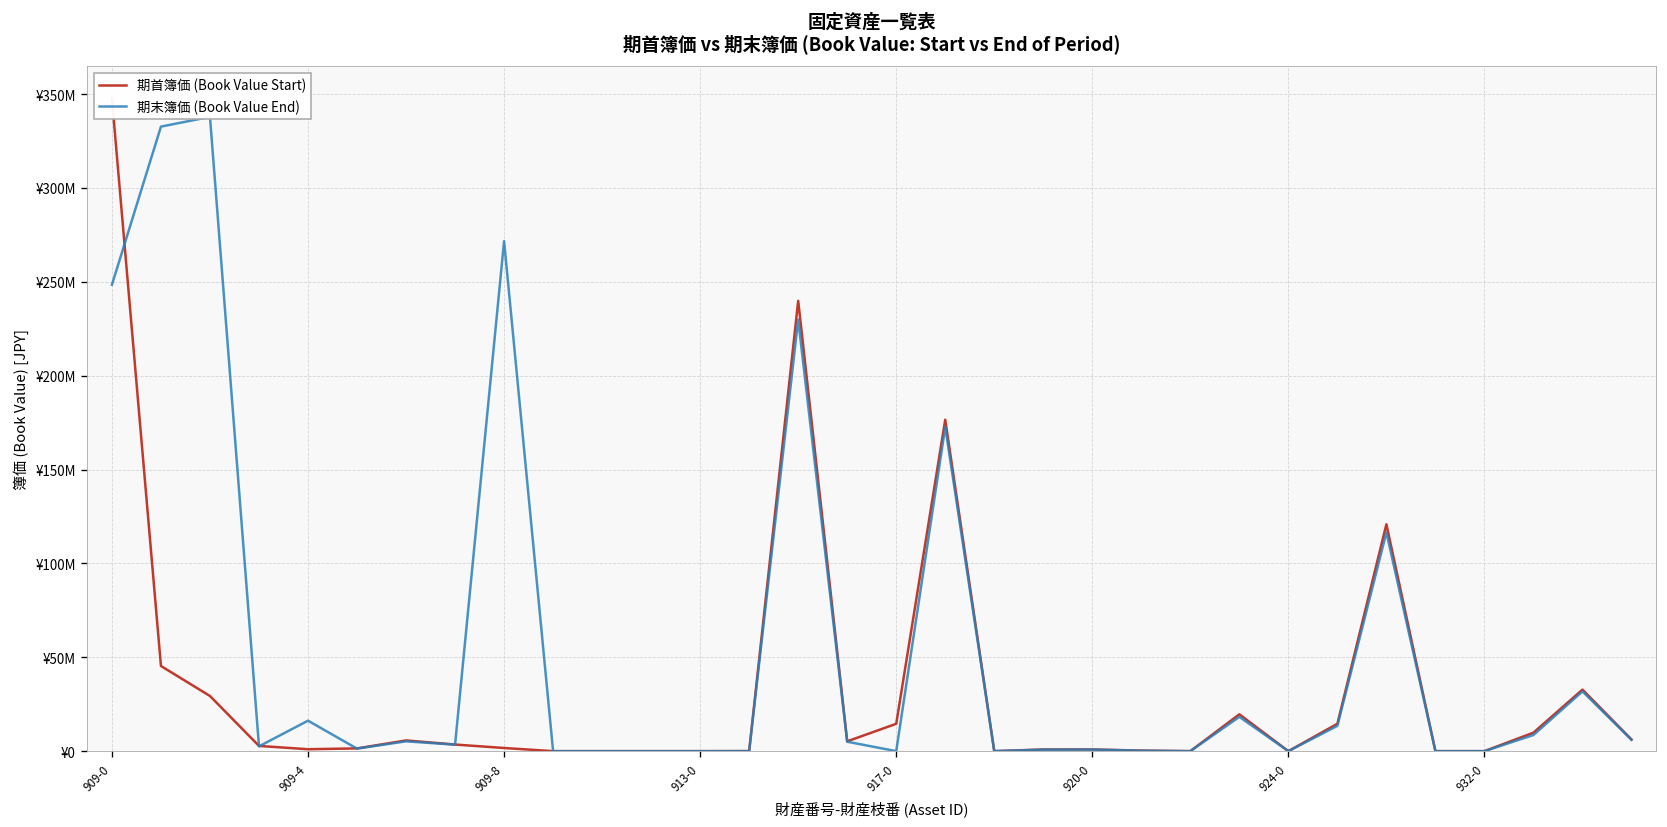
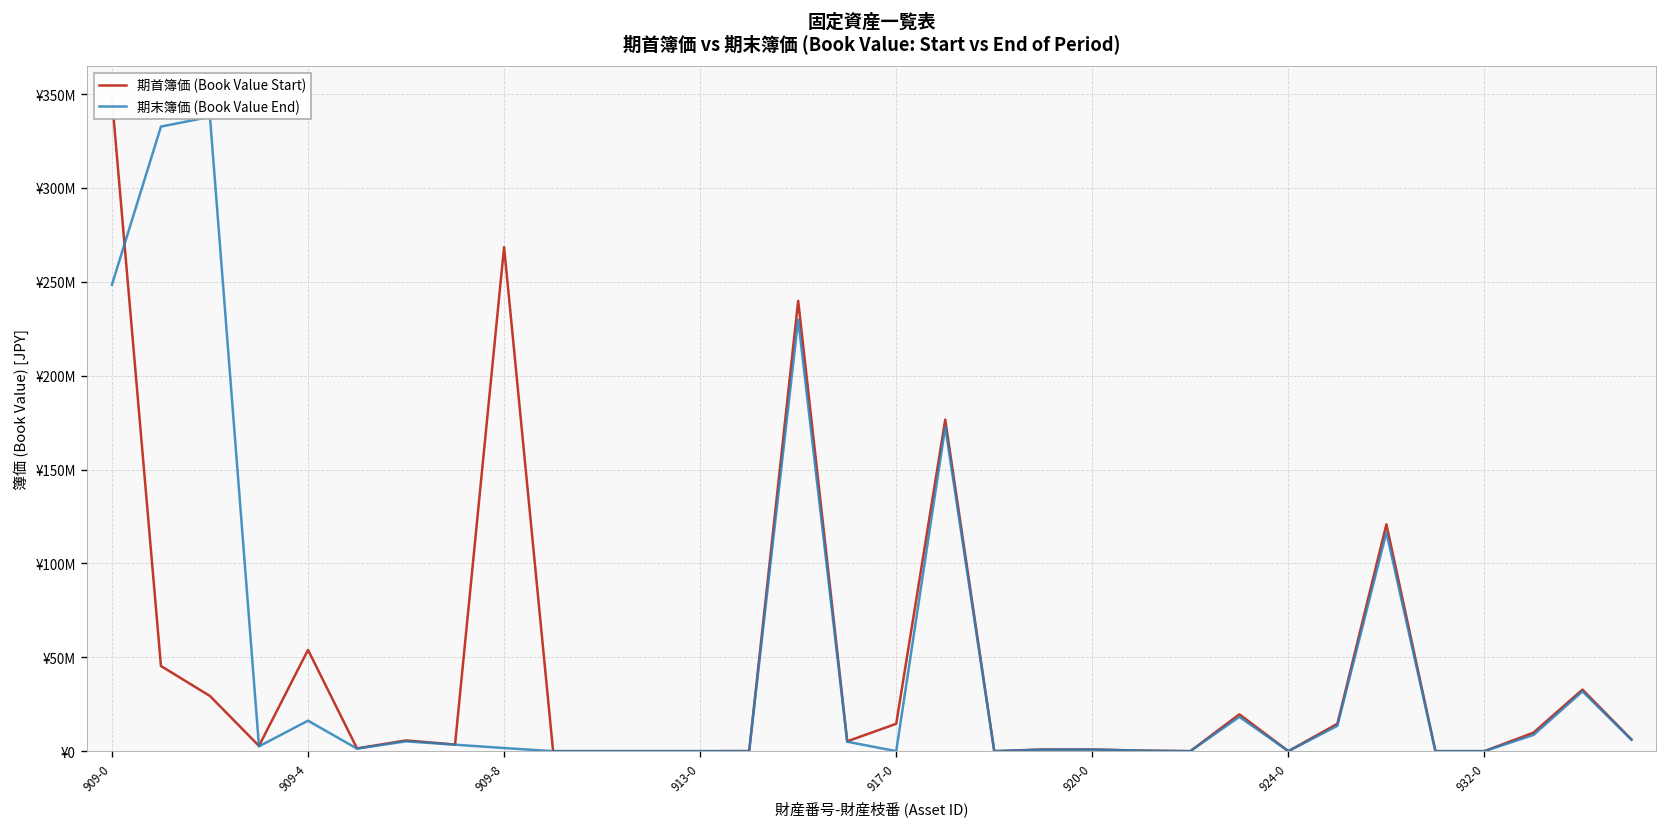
期首簿価 (Book Value Start), 909-4: ¥1000000 -> ¥54000000
期首簿価 (Book Value Start), 909-8: ¥2000000 -> ¥268000000
期末簿価 (Book Value End), 909-8: ¥272000000 -> ¥2000000
